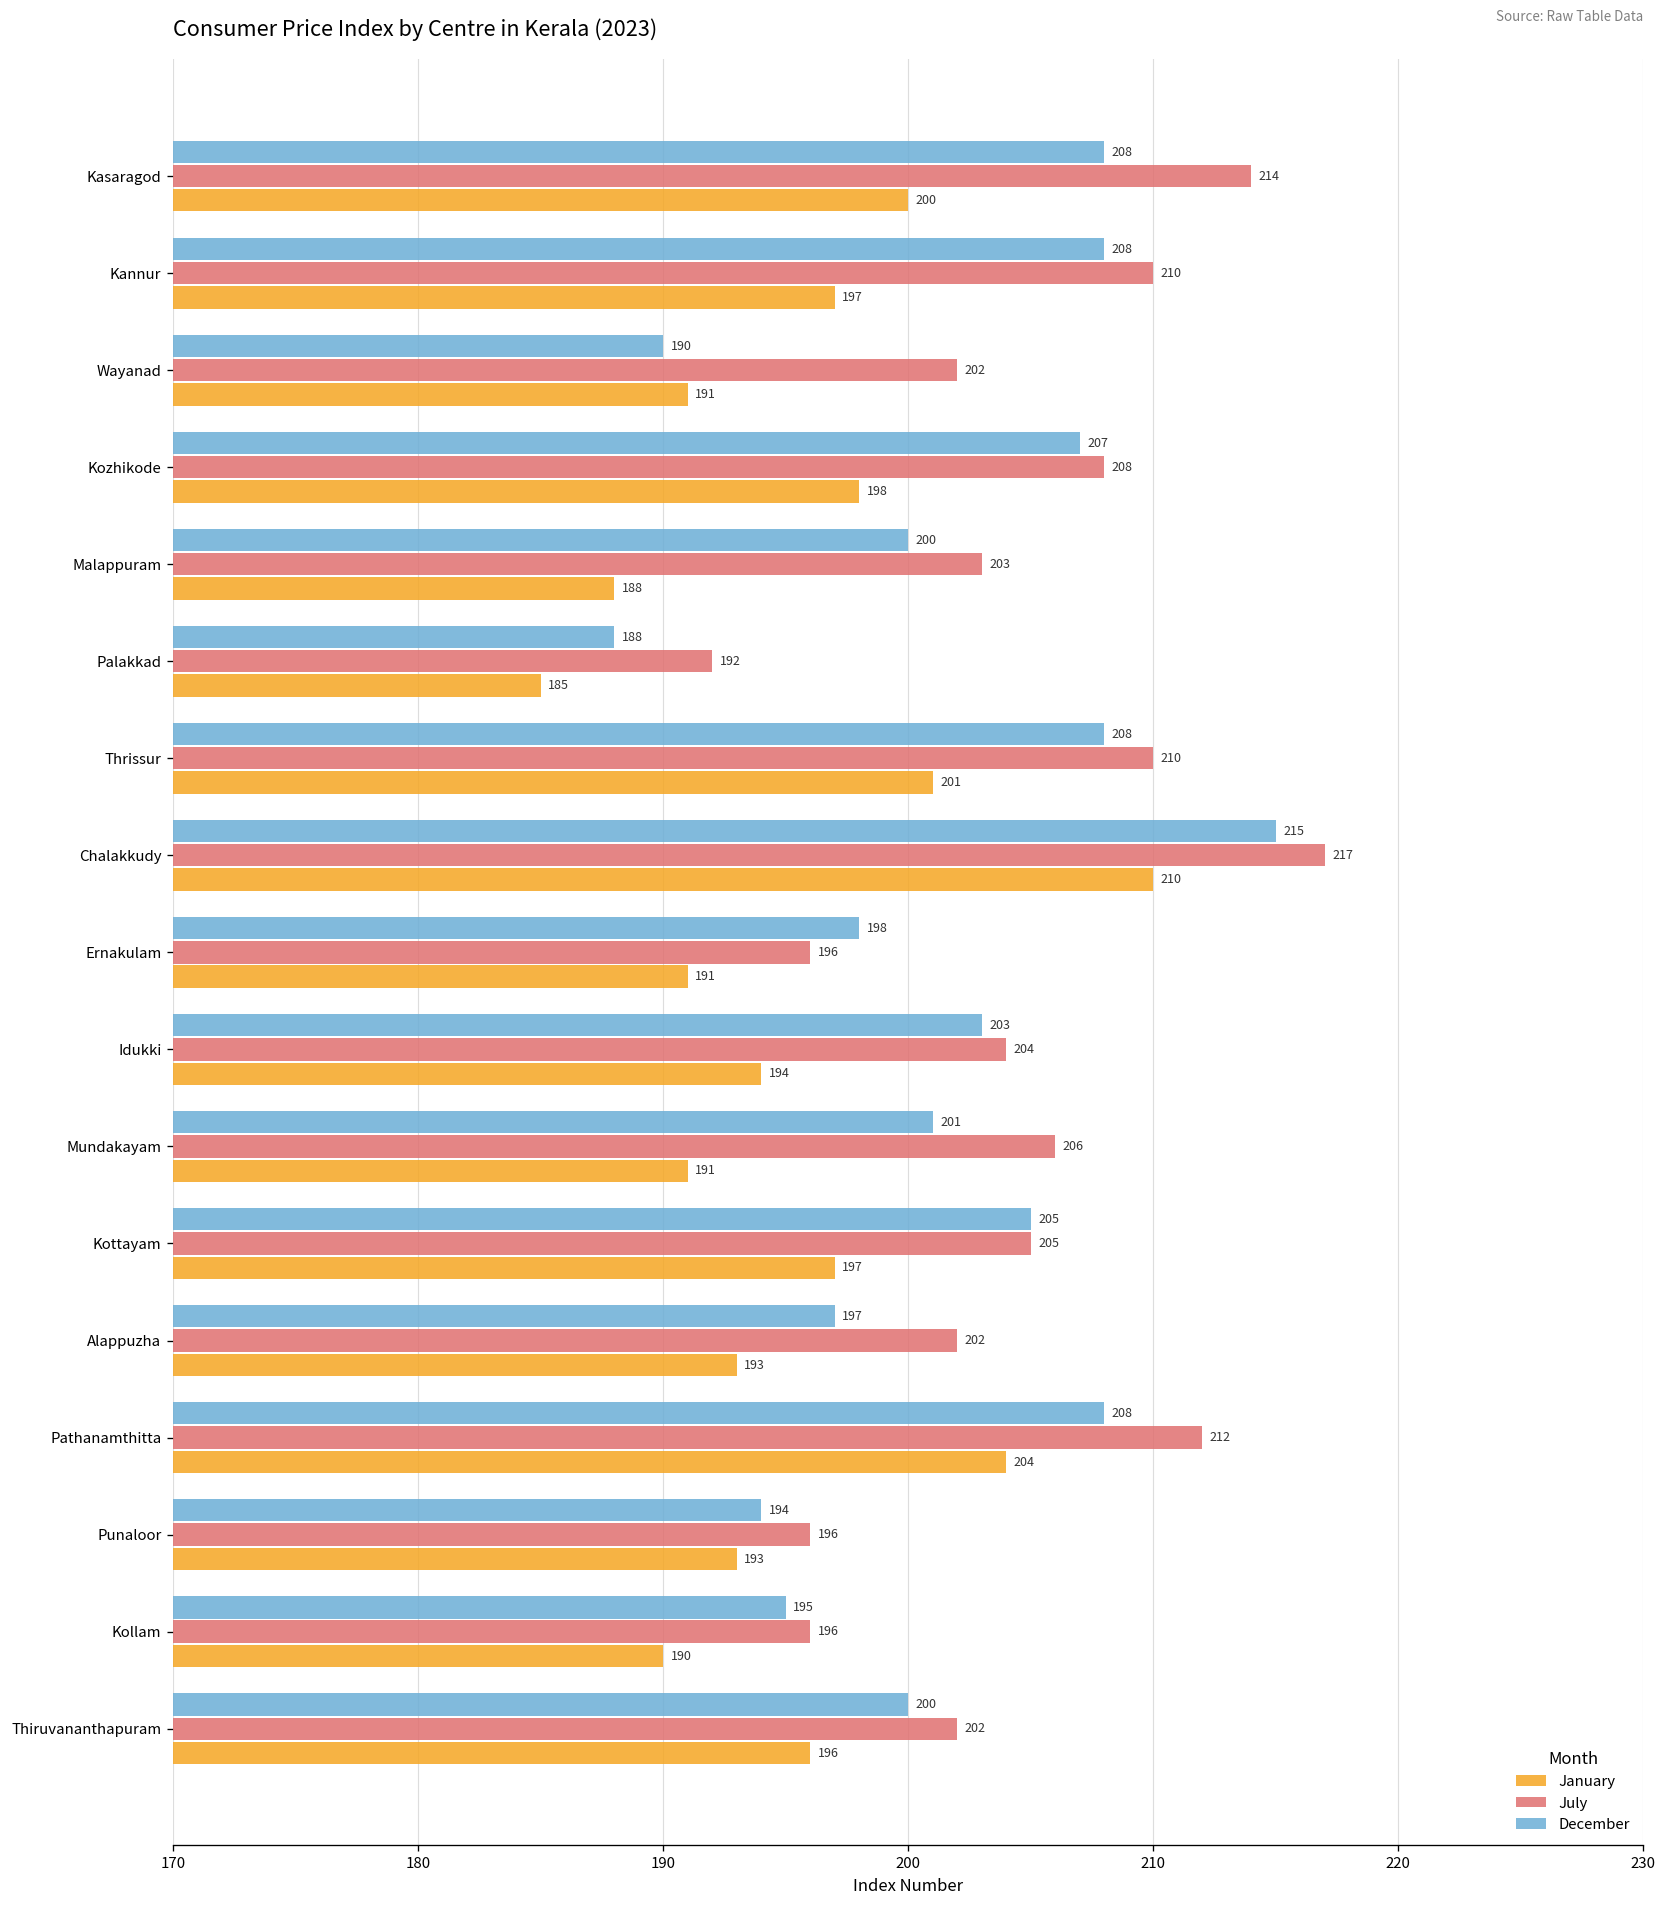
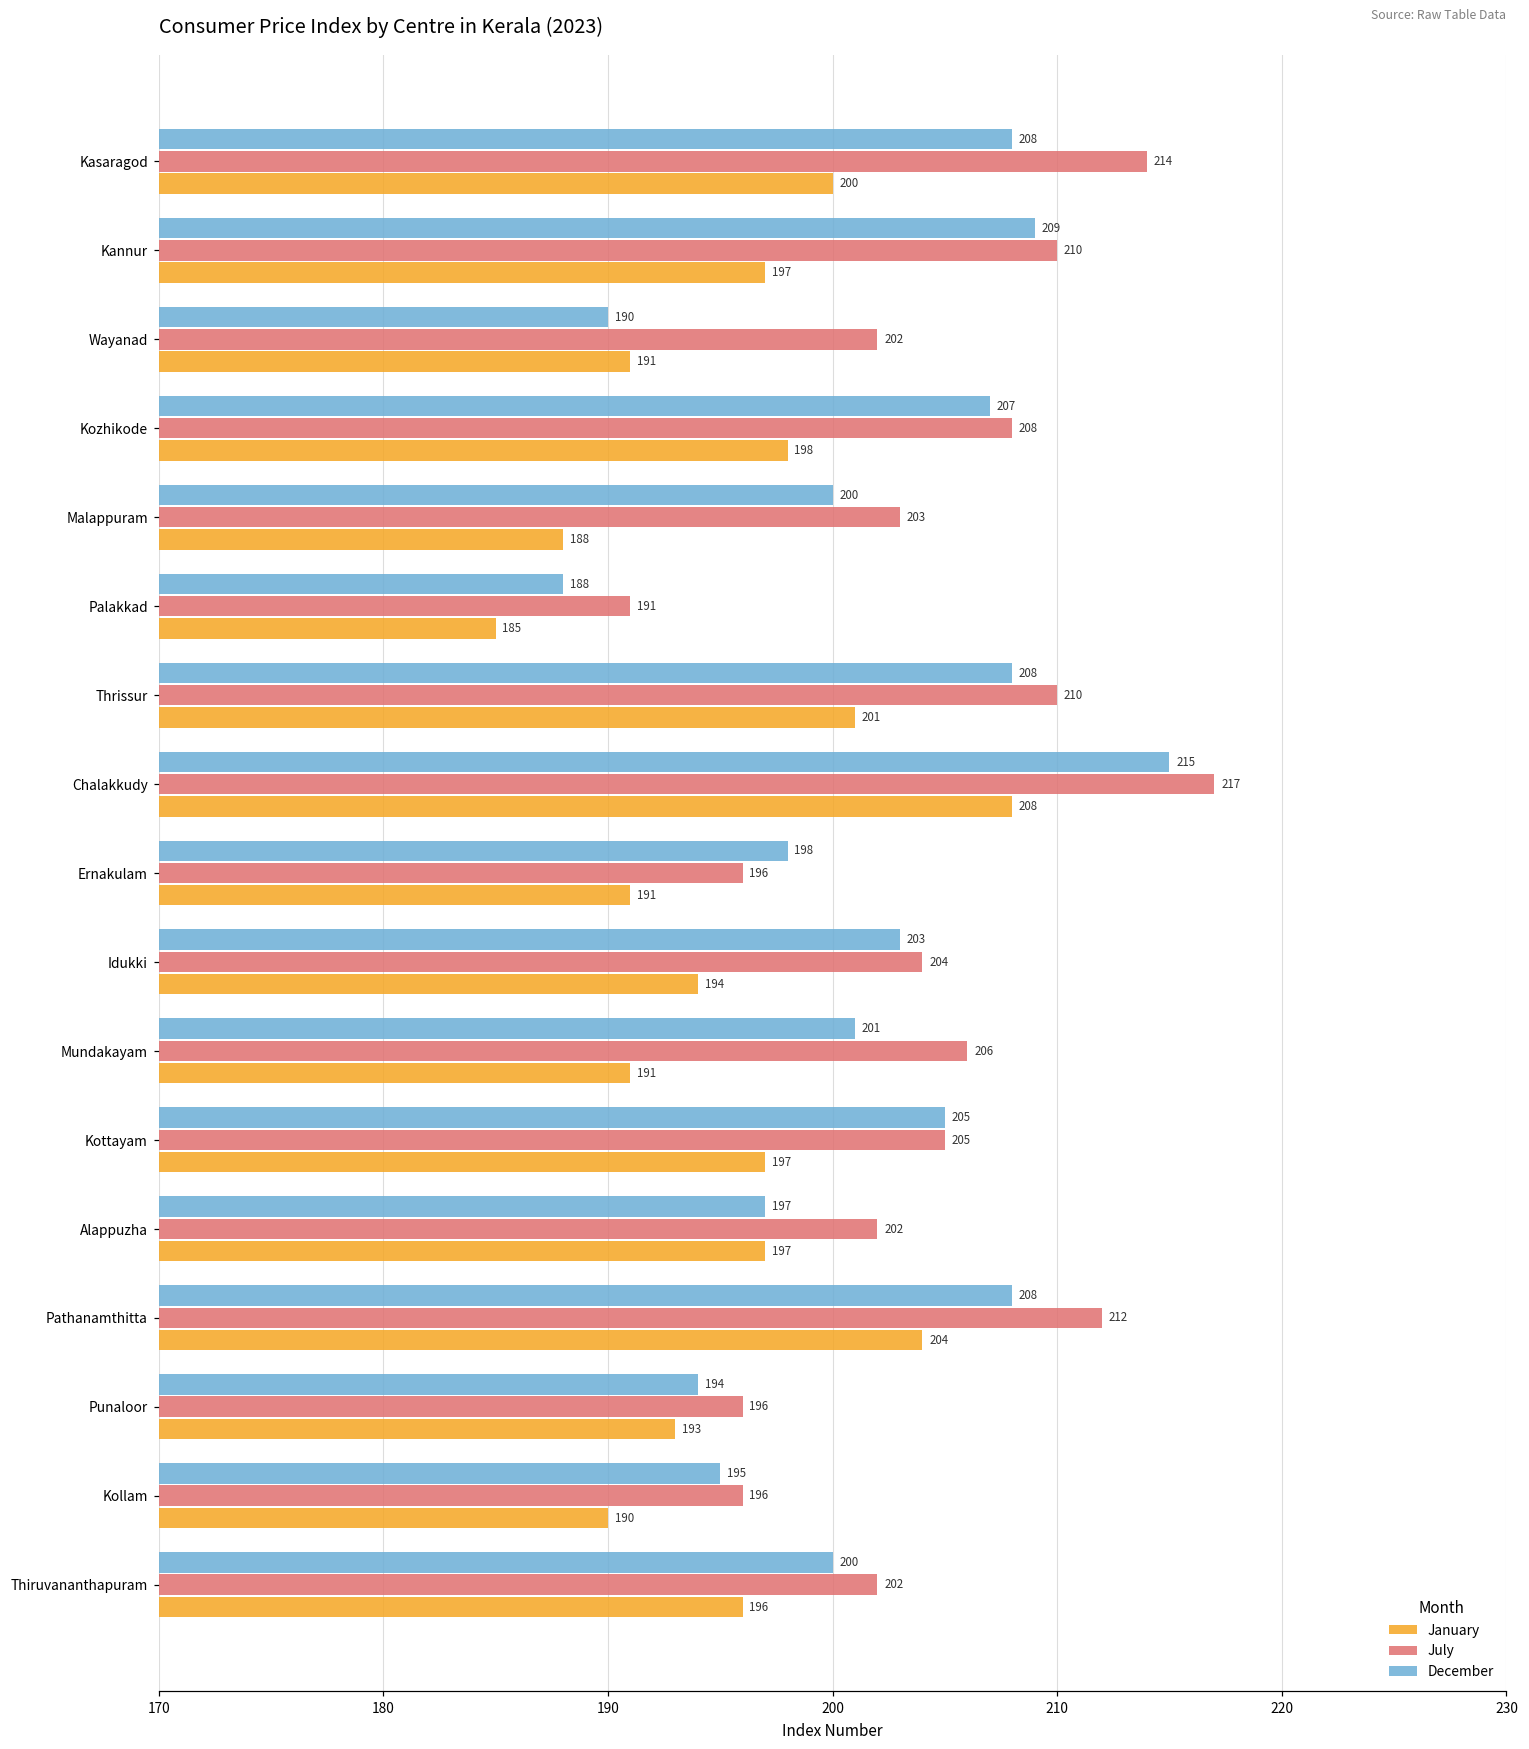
December, Kannur: 208 -> 209
July, Palakkad: 192 -> 191
January, Chalakkudy: 210 -> 208
January, Alappuzha: 193 -> 197
